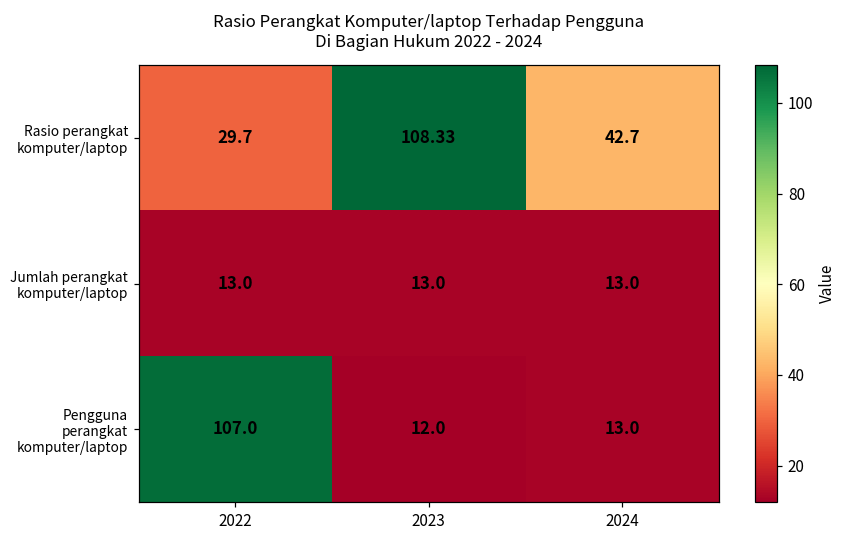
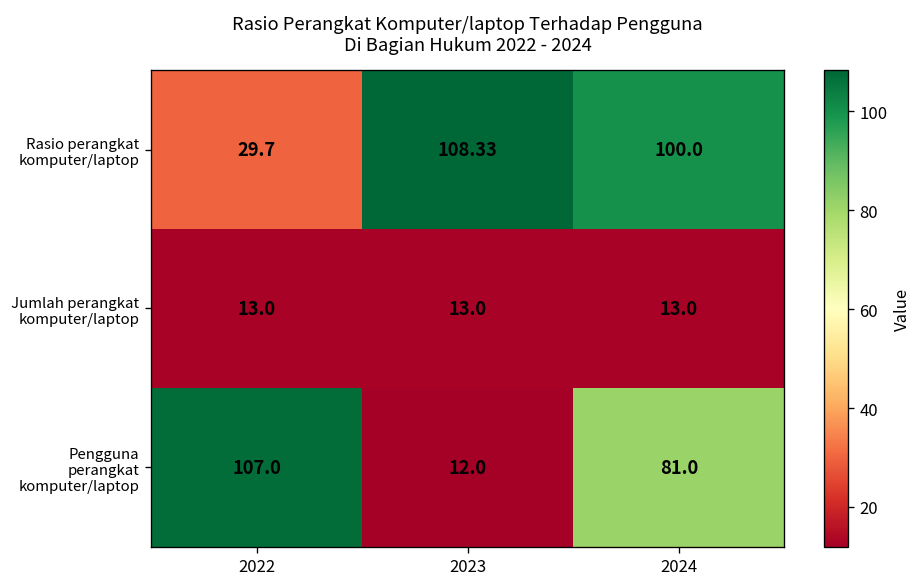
Rasio perangkat komputer/laptop, 2024: 42.7 -> 100.0
Pengguna perangkat komputer/laptop, 2024: 13.0 -> 81.0
